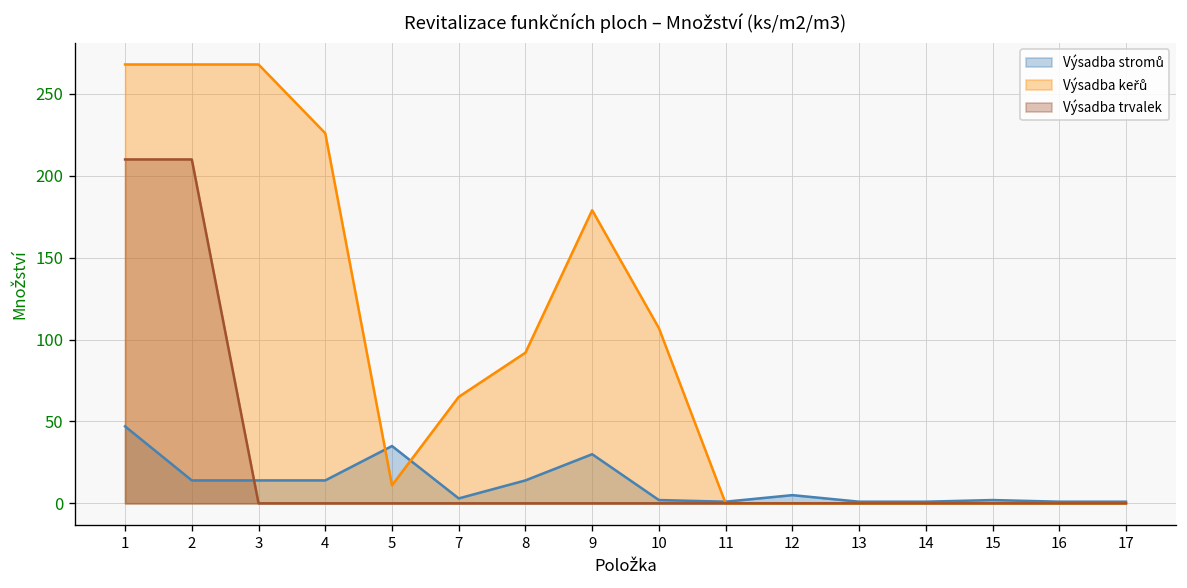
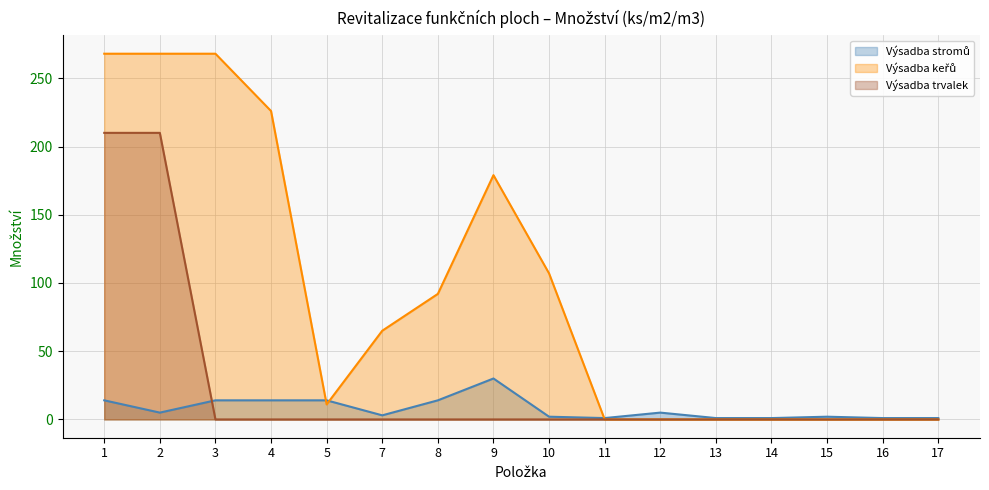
Výsadba stromů, 1: 47 -> 14
Výsadba stromů, 2: 14 -> 5
Výsadba stromů, 5: 35 -> 14
